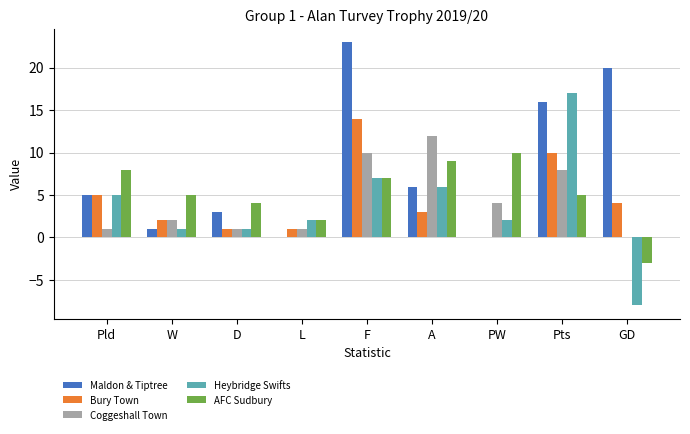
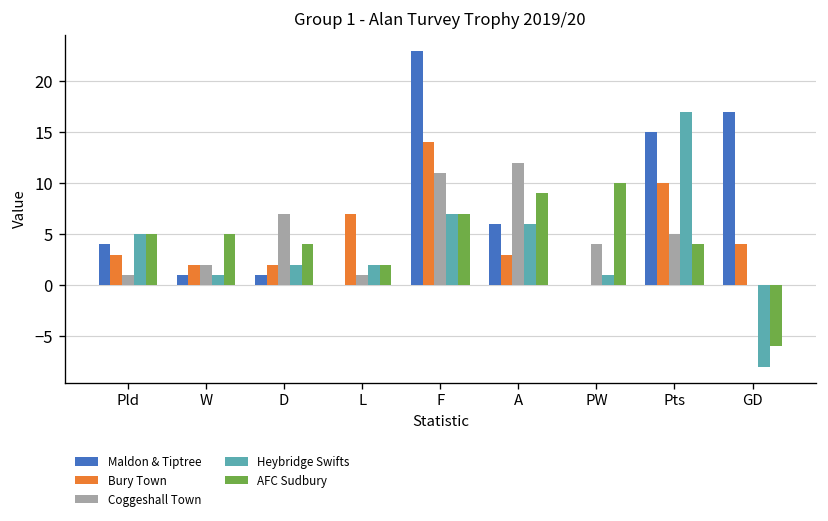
Maldon & Tiptree, Pld: 5 -> 4
Bury Town, Pld: 5 -> 3
AFC Sudbury, Pld: 8 -> 5
Maldon & Tiptree, D: 3 -> 1
Bury Town, D: 1 -> 2
Coggeshall Town, D: 1 -> 7
Heybridge Swifts, D: 1 -> 2
Bury Town, L: 1 -> 7
Coggeshall Town, F: 10 -> 11
Heybridge Swifts, PW: 2 -> 1
Maldon & Tiptree, Pts: 16 -> 15
Coggeshall Town, Pts: 8 -> 5
AFC Sudbury, Pts: 5 -> 4
Maldon & Tiptree, GD: 20 -> 17
AFC Sudbury, GD: -3 -> -6
